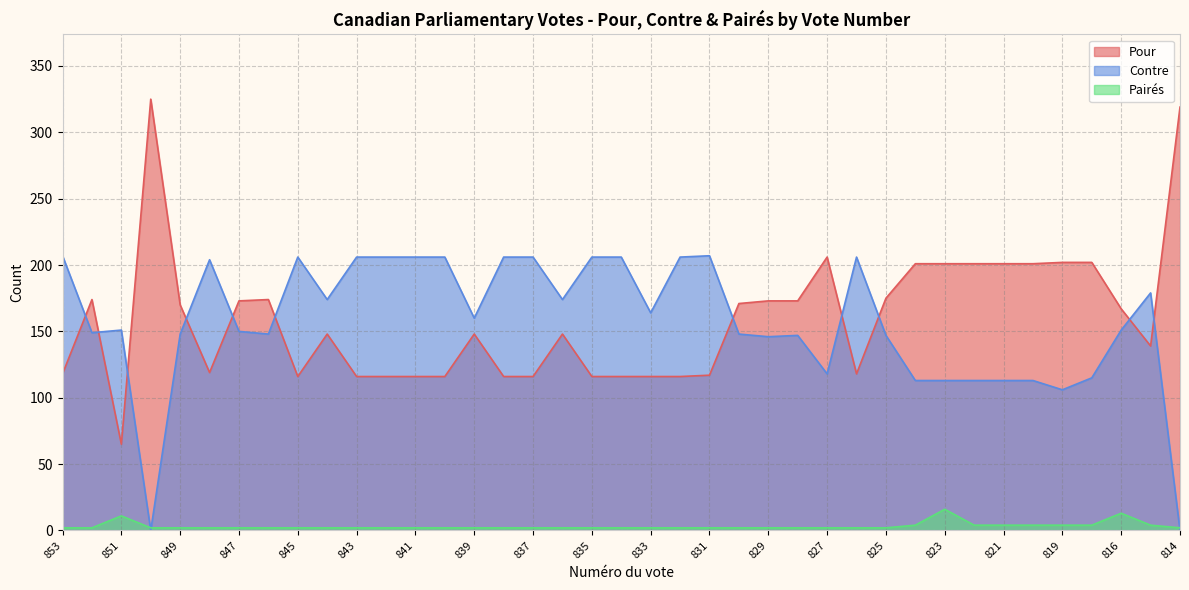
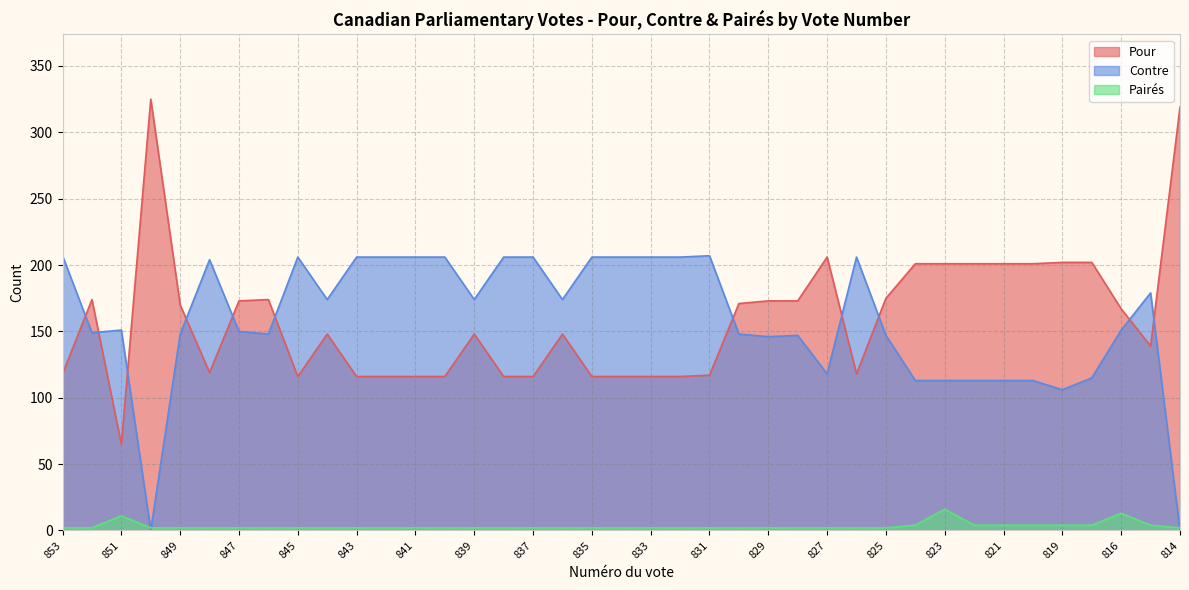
Contre, 839: 160 -> 174
Contre, 833: 164 -> 206
